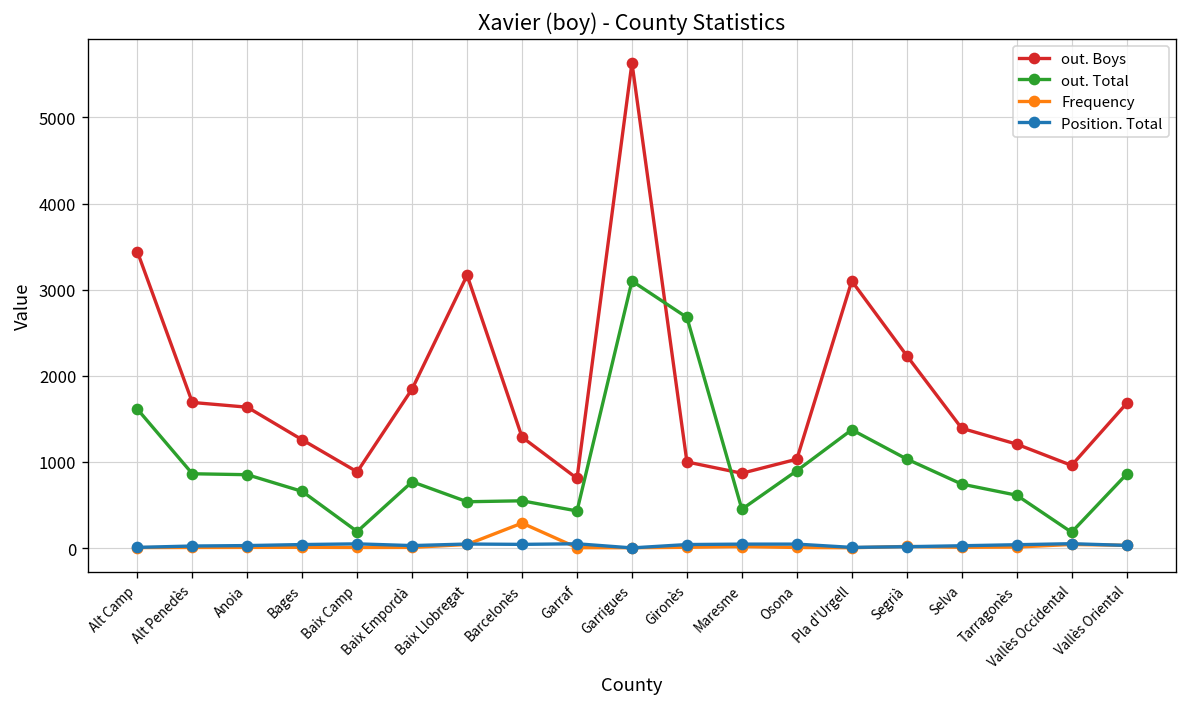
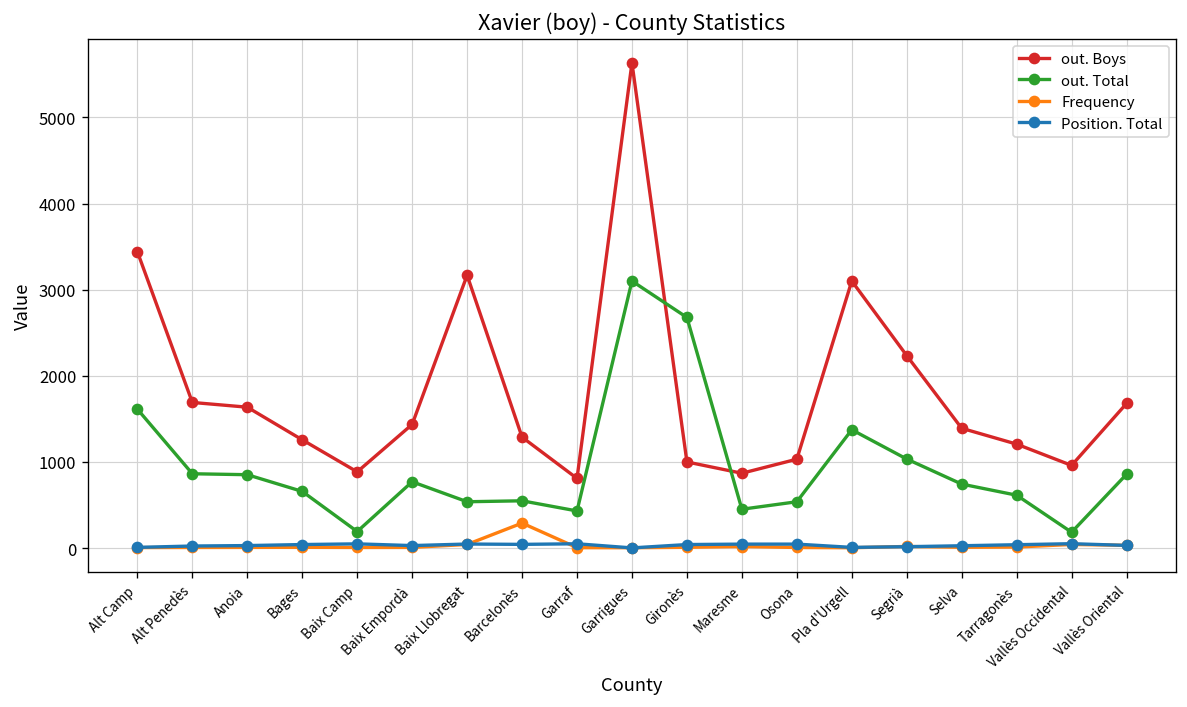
out. Boys, Baix Empordà: 1800 -> 1400
out. Total, Osona: 900 -> 500
